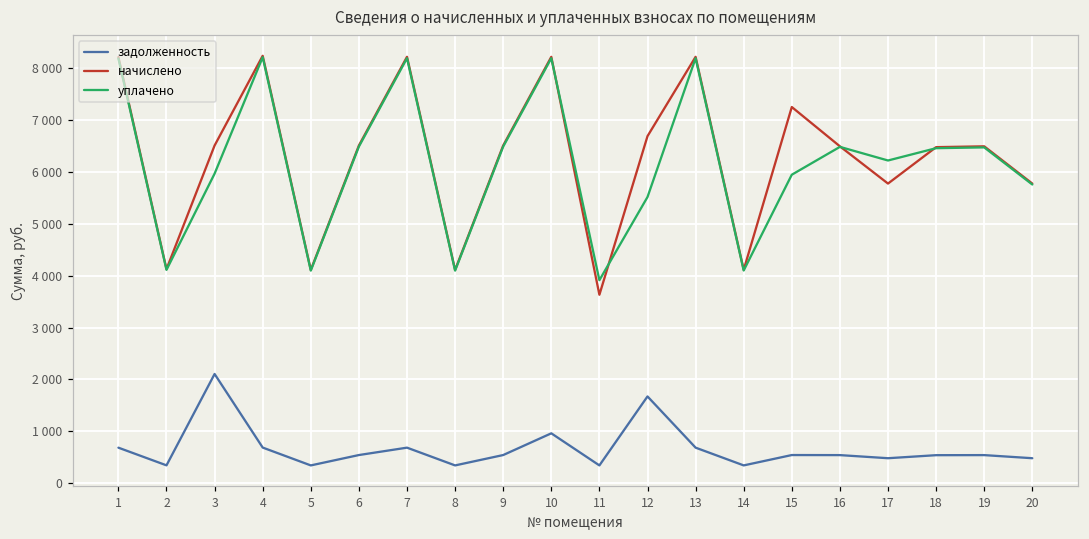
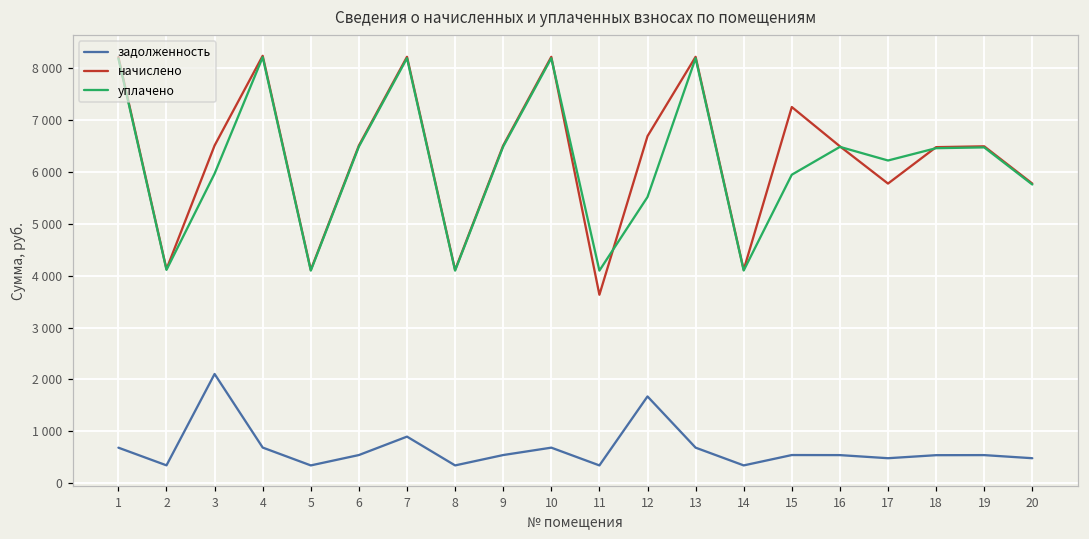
задолженность, 7: 700 -> 900
задолженность, 10: 1000 -> 700
уплачено, 11: 3900 -> 4100
